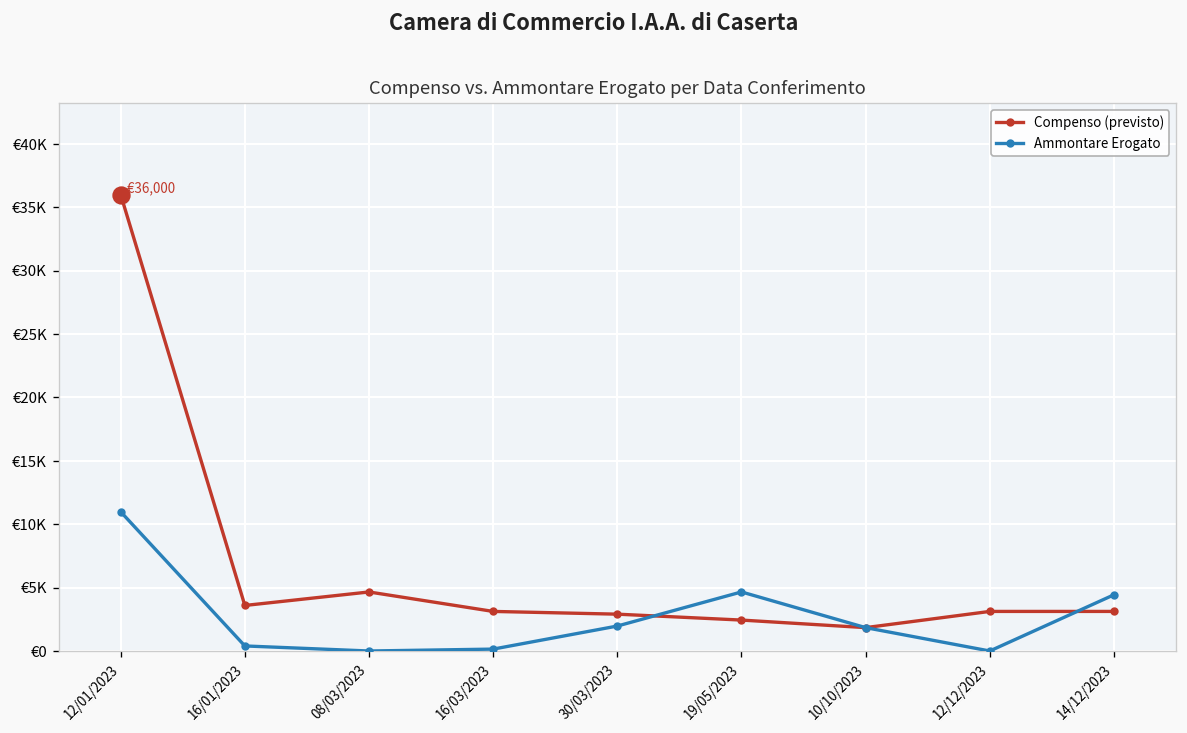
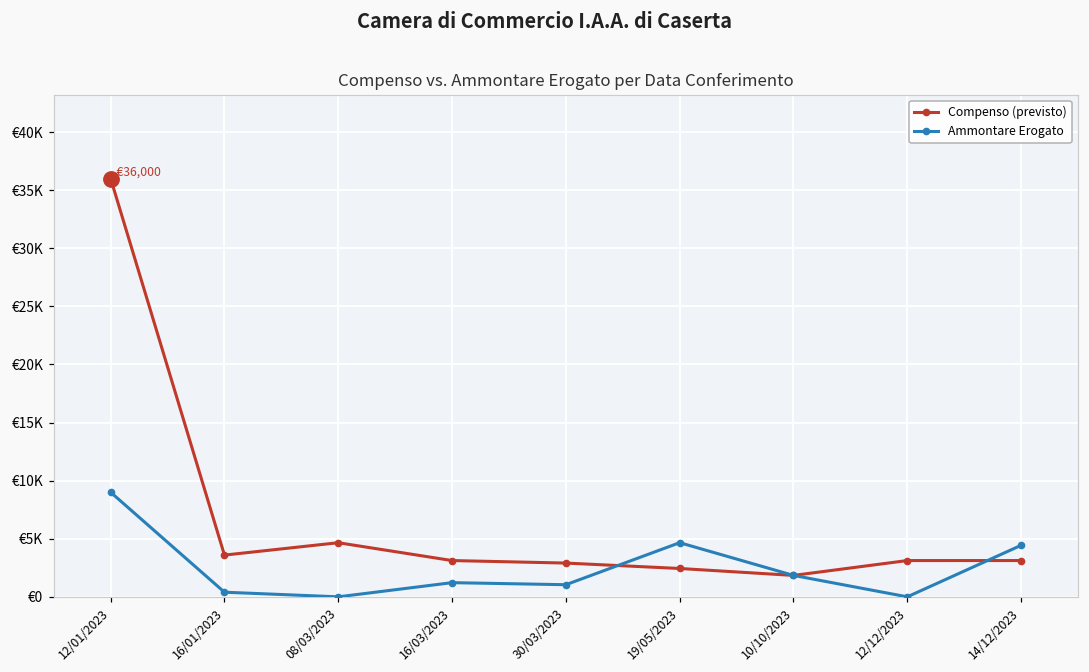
Ammontare Erogato, 12/01/2023: €11000 -> €9000
Ammontare Erogato, 16/03/2023: €100 -> €1200
Ammontare Erogato, 30/03/2023: €2000 -> €1000
